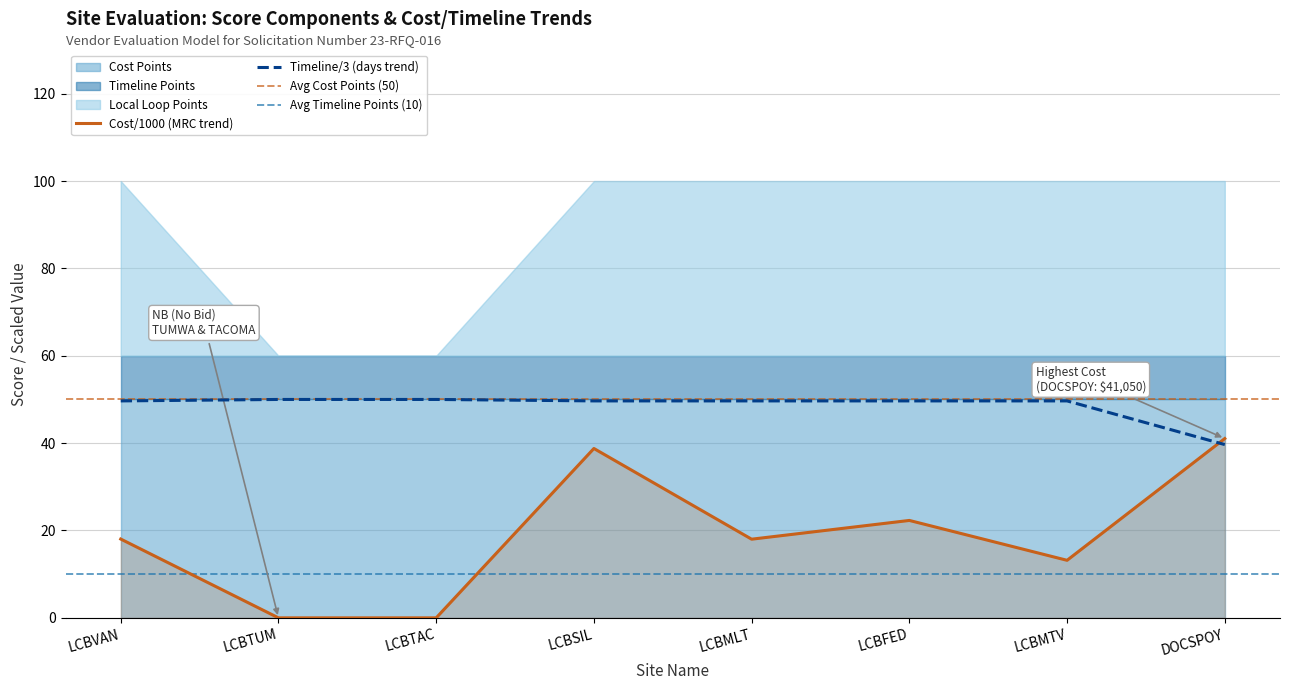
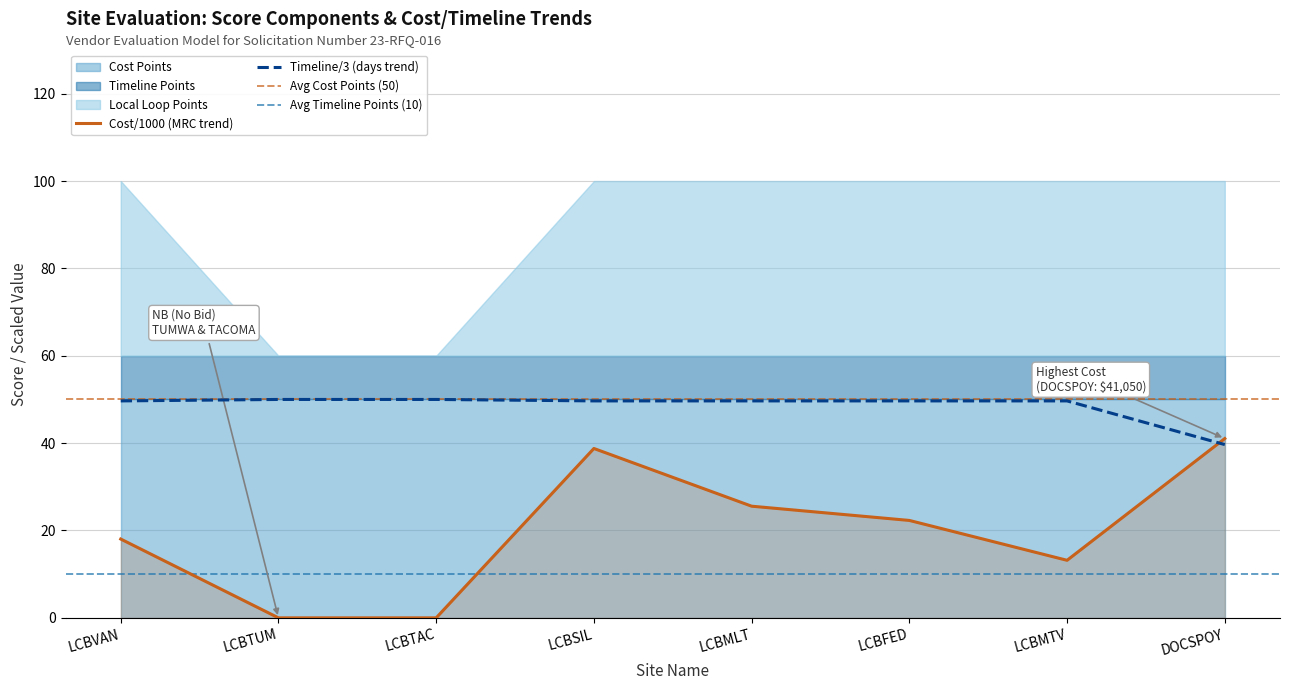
Cost/1000 (MRC trend), LCBMLT: 18 -> 26
